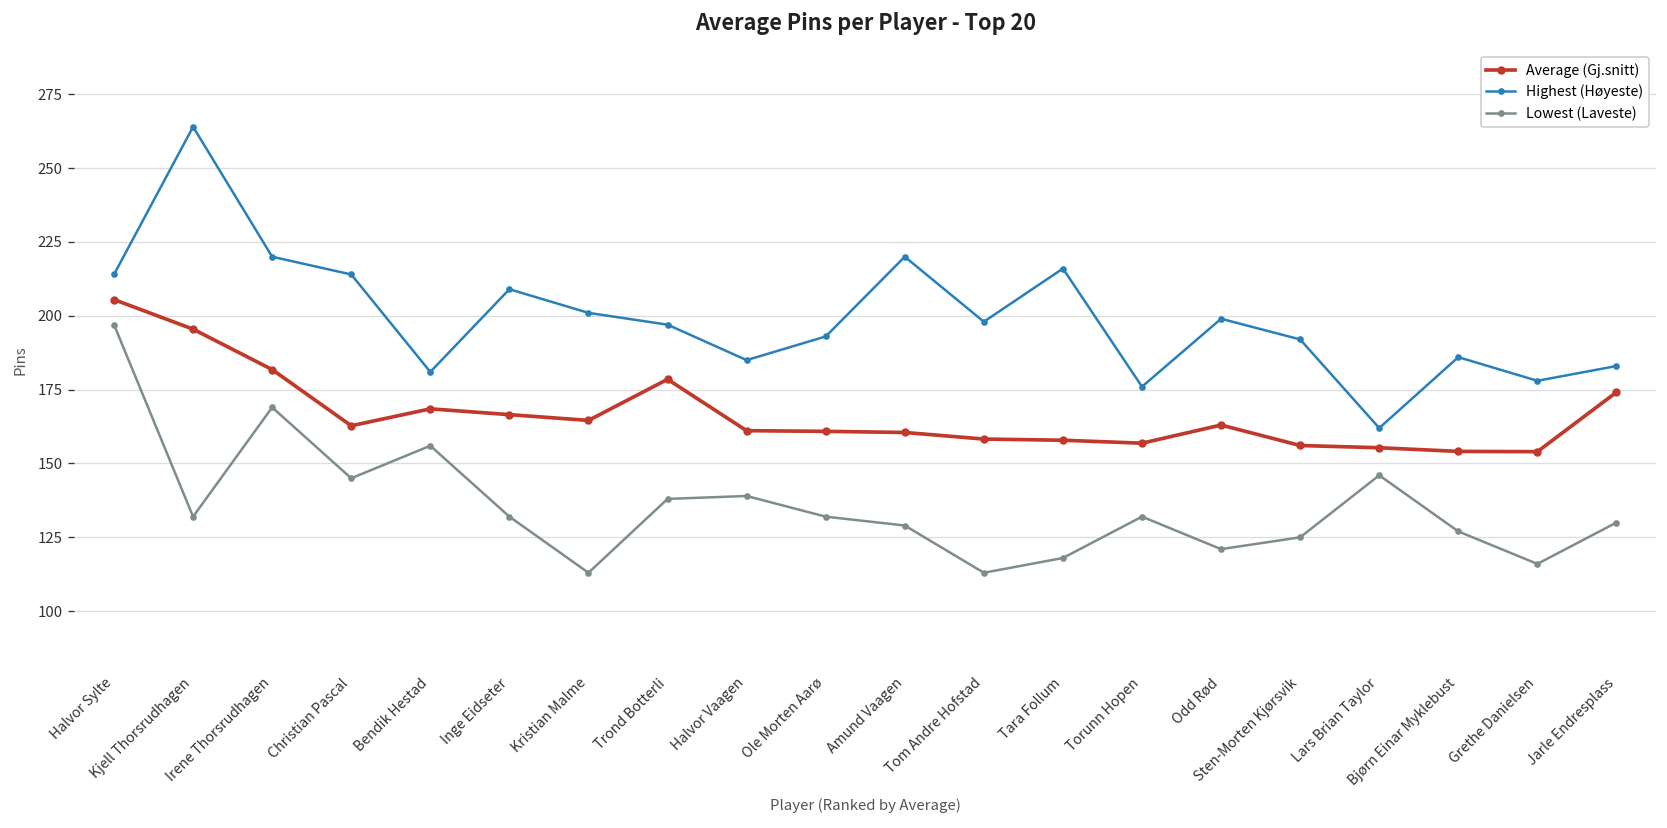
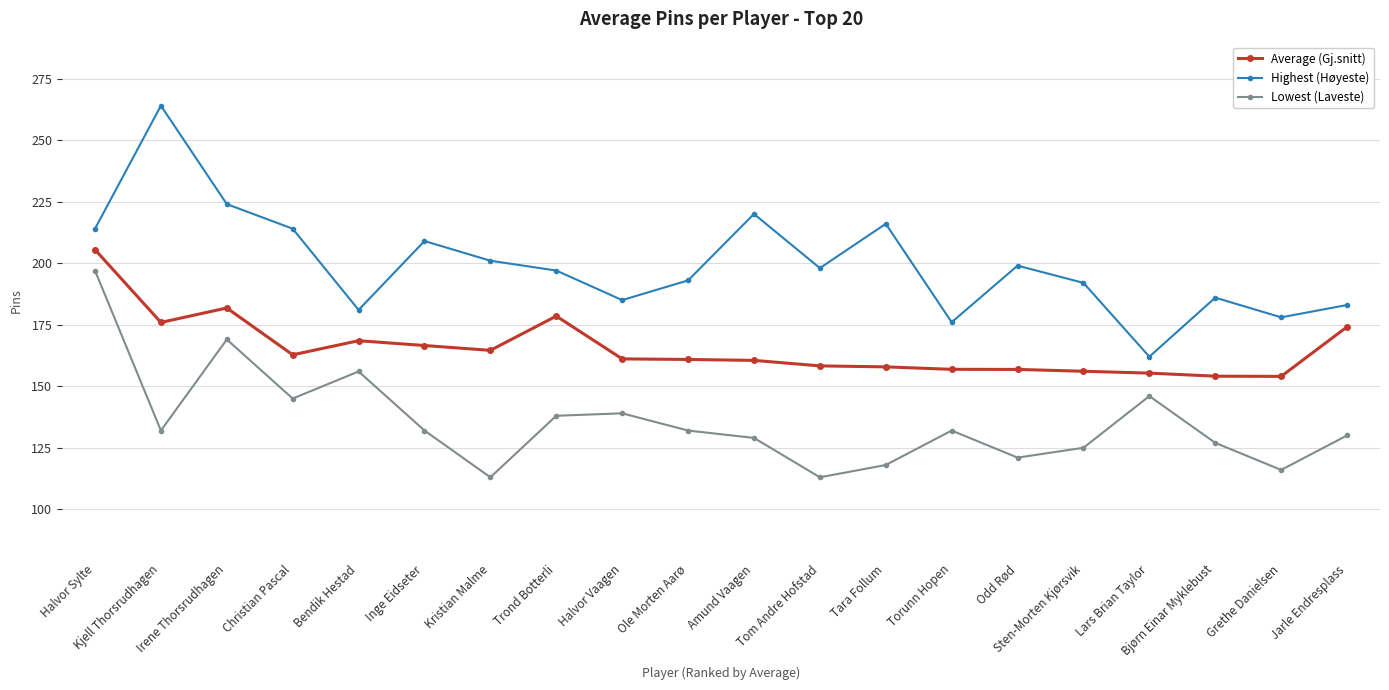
Average (Gj.snitt), Kjell Thorsrudhagen: 195 -> 176
Highest (Høyeste), Irene Thorsrudhagen: 220 -> 224
Average (Gj.snitt), Odd Rød: 163 -> 157
